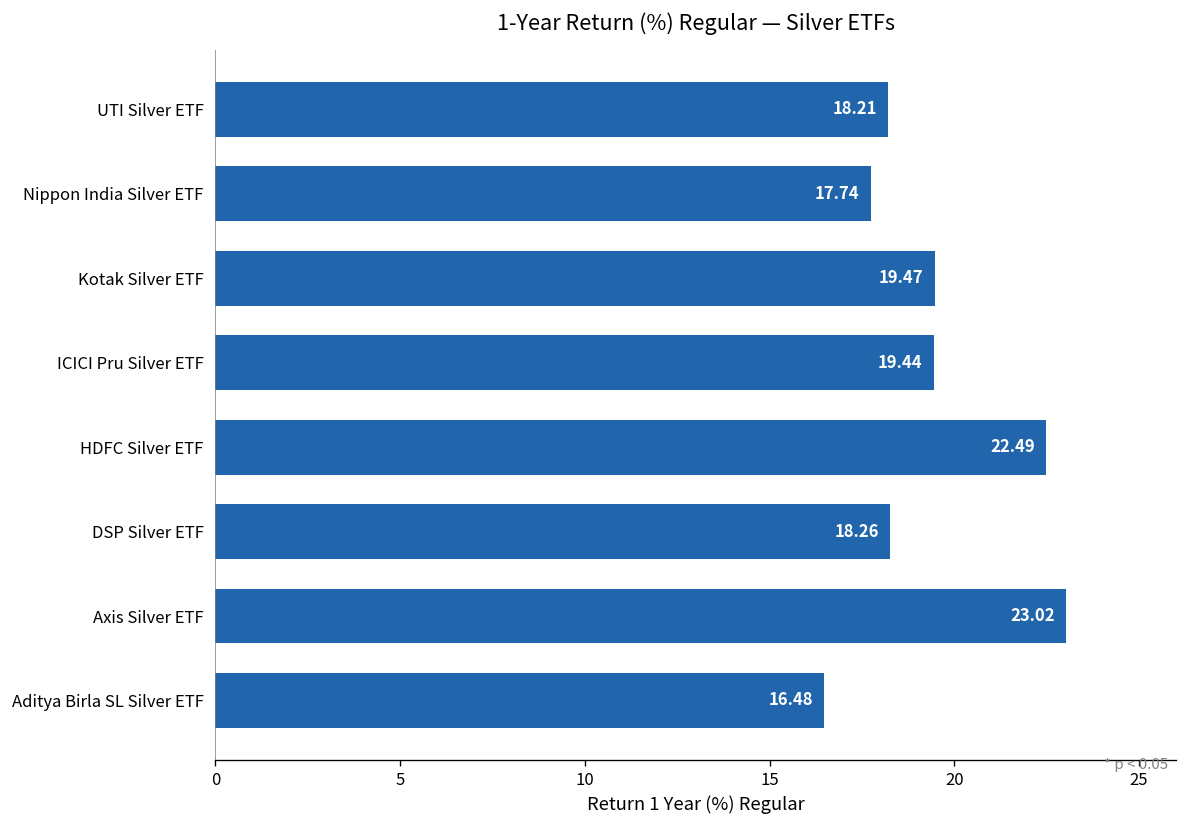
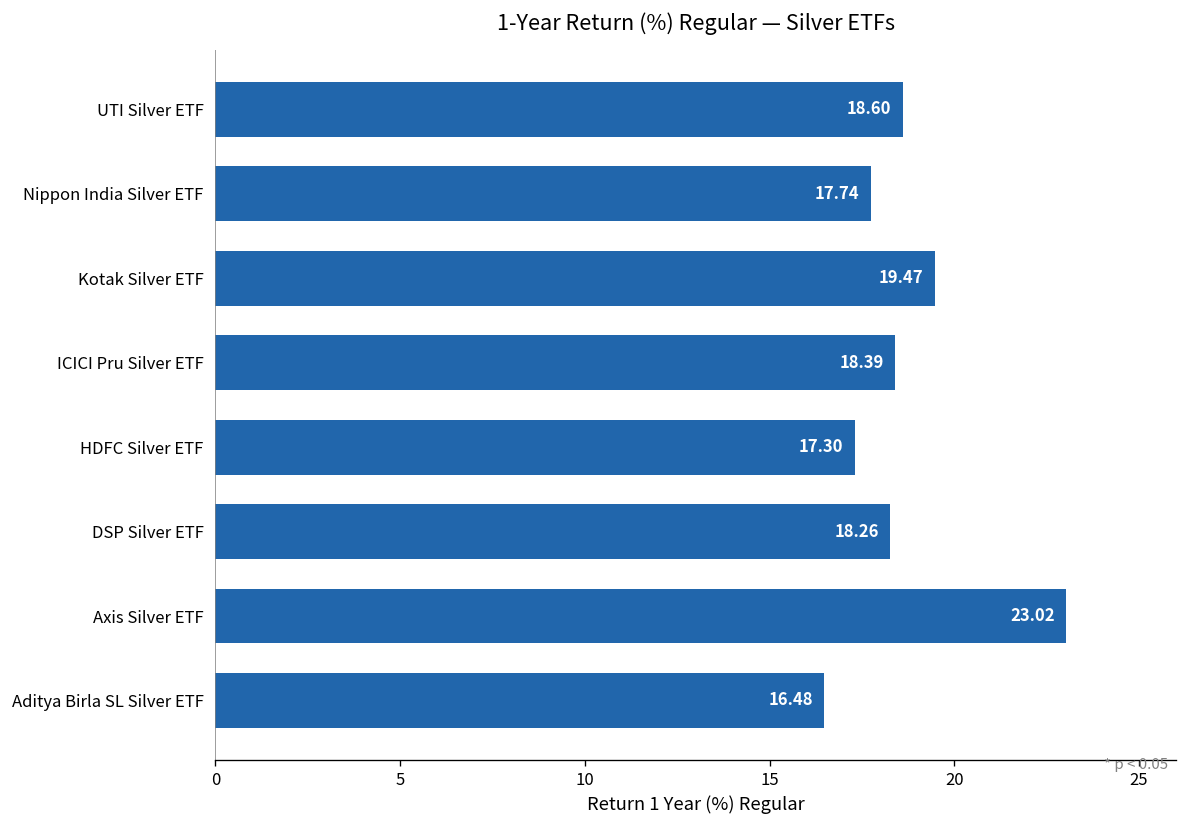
UTI Silver ETF: 18.21 -> 18.60
ICICI Pru Silver ETF: 19.44 -> 18.39
HDFC Silver ETF: 22.49 -> 17.30
